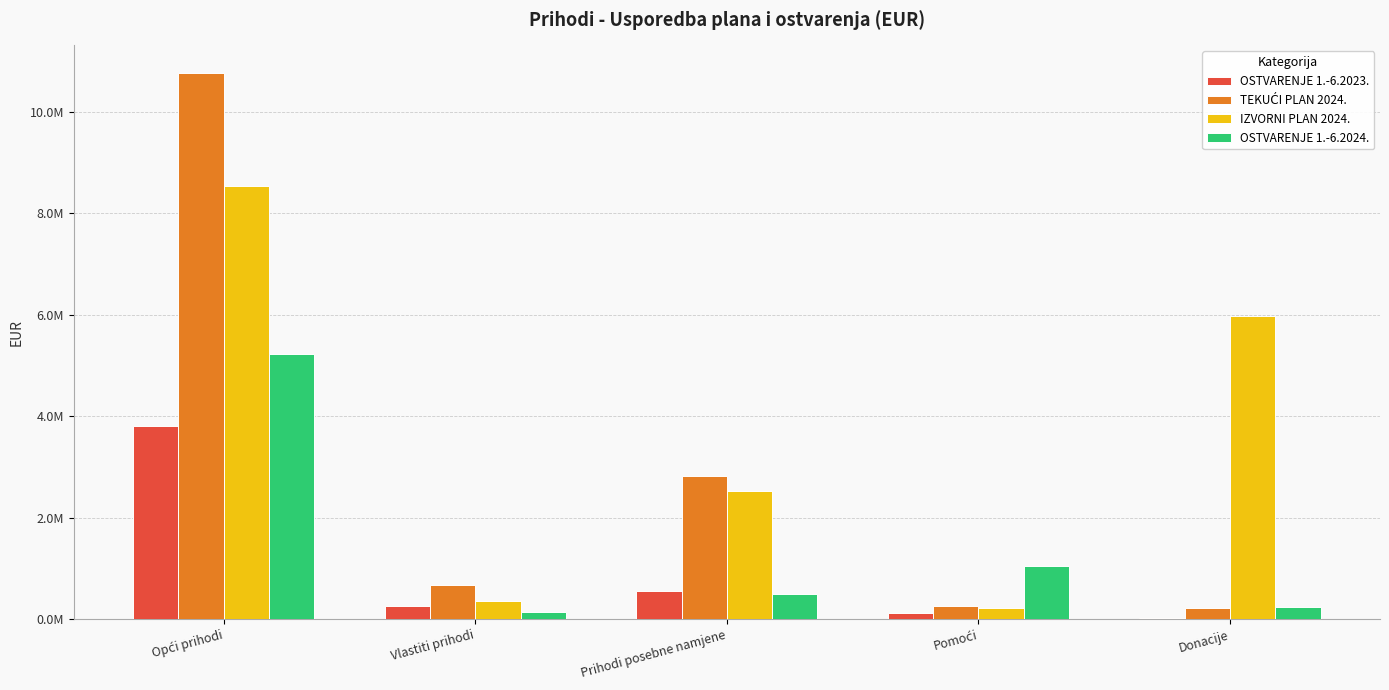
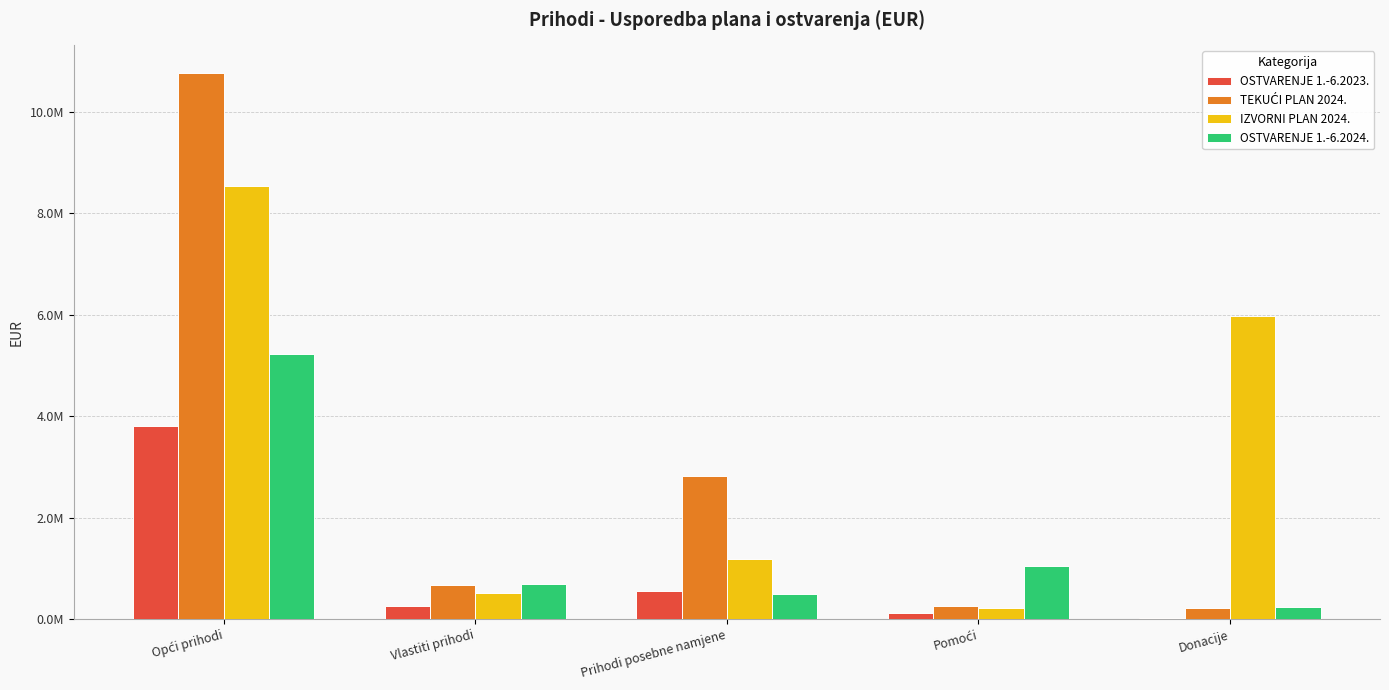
IZVORNI PLAN 2024., Vlastiti prihodi: 400000 -> 500000
OSTVARENJE 1.-6.2024., Vlastiti prihodi: 100000 -> 700000
IZVORNI PLAN 2024., Prihodi posebne namjene: 2500000 -> 1200000
